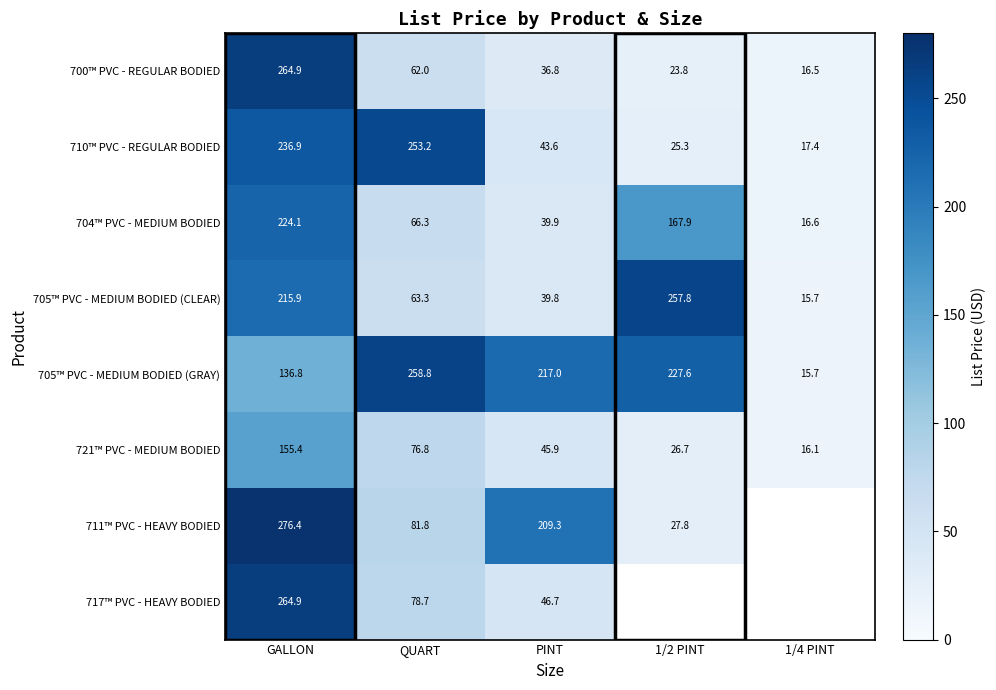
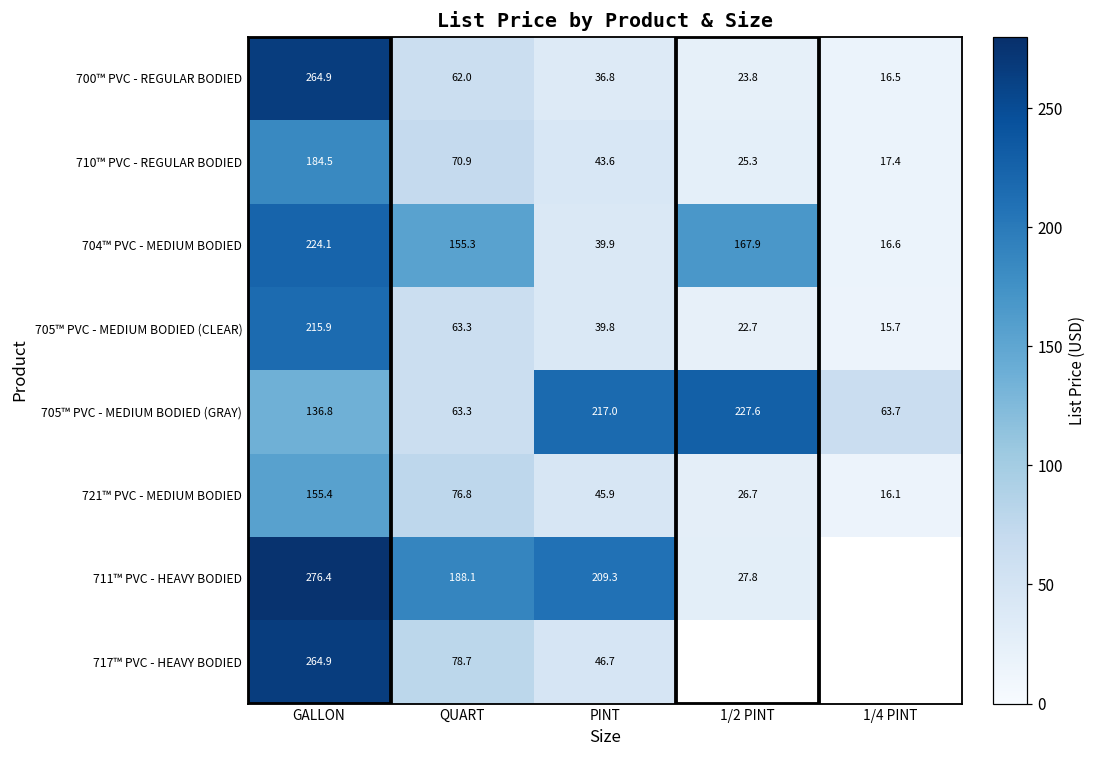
710™ PVC - REGULAR BODIED, GALLON: 236.9 -> 184.5
710™ PVC - REGULAR BODIED, QUART: 253.2 -> 70.9
704™ PVC - MEDIUM BODIED, QUART: 66.3 -> 155.3
705™ PVC - MEDIUM BODIED (CLEAR), 1/2 PINT: 257.8 -> 22.7
705™ PVC - MEDIUM BODIED (GRAY), QUART: 258.8 -> 63.3
705™ PVC - MEDIUM BODIED (GRAY), 1/4 PINT: 15.7 -> 63.7
711™ PVC - HEAVY BODIED, QUART: 81.8 -> 188.1
